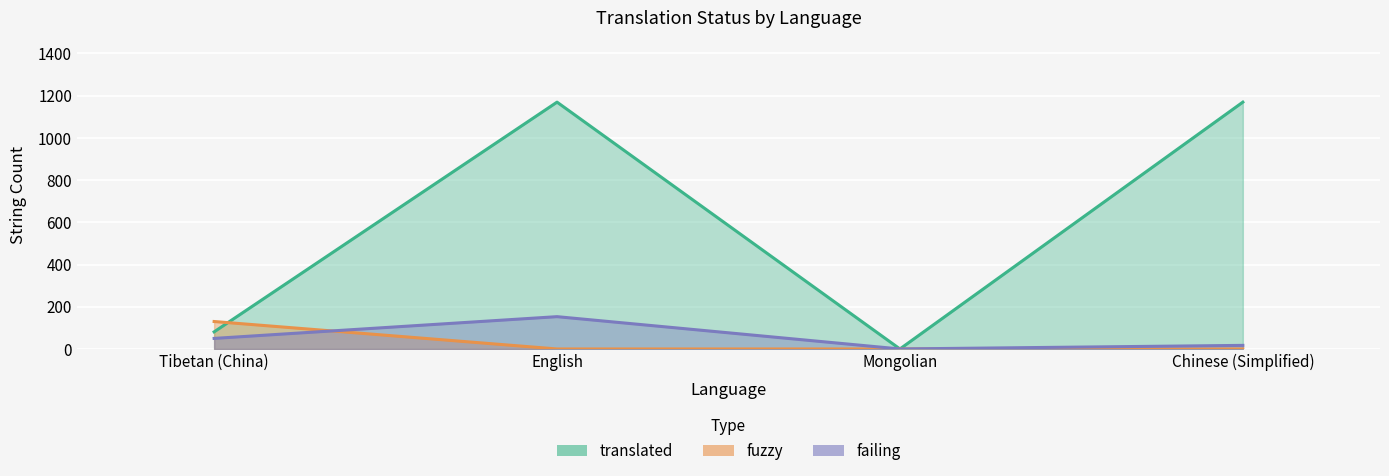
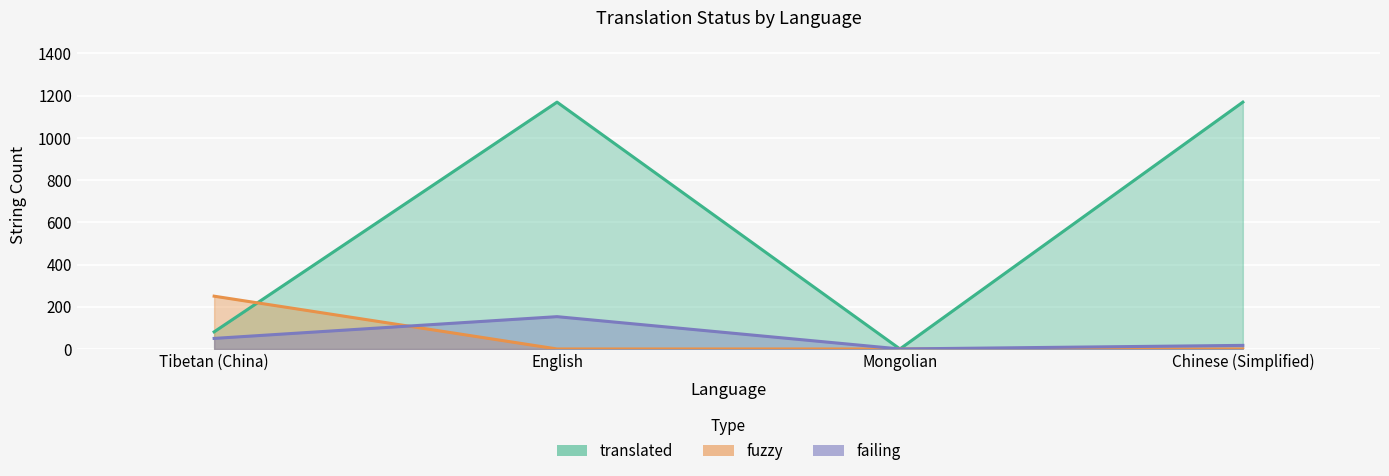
fuzzy, Tibetan (China): 130 -> 250
